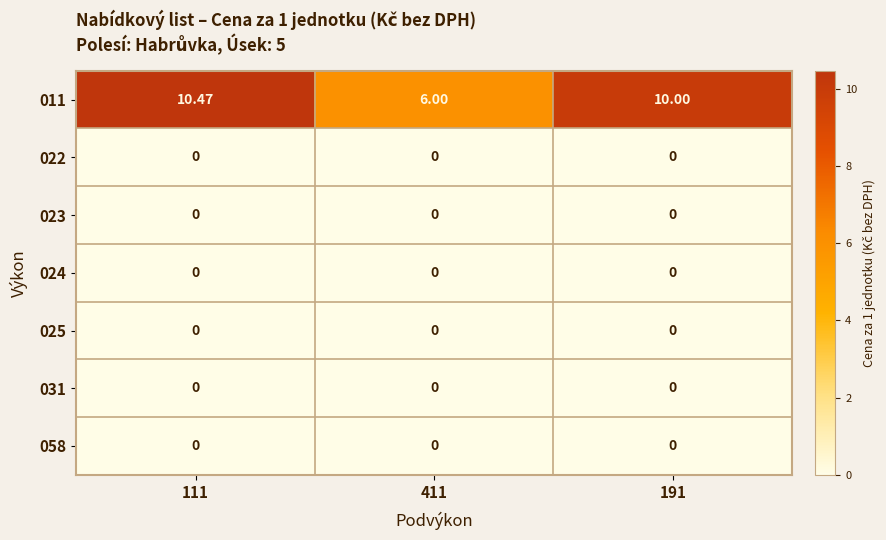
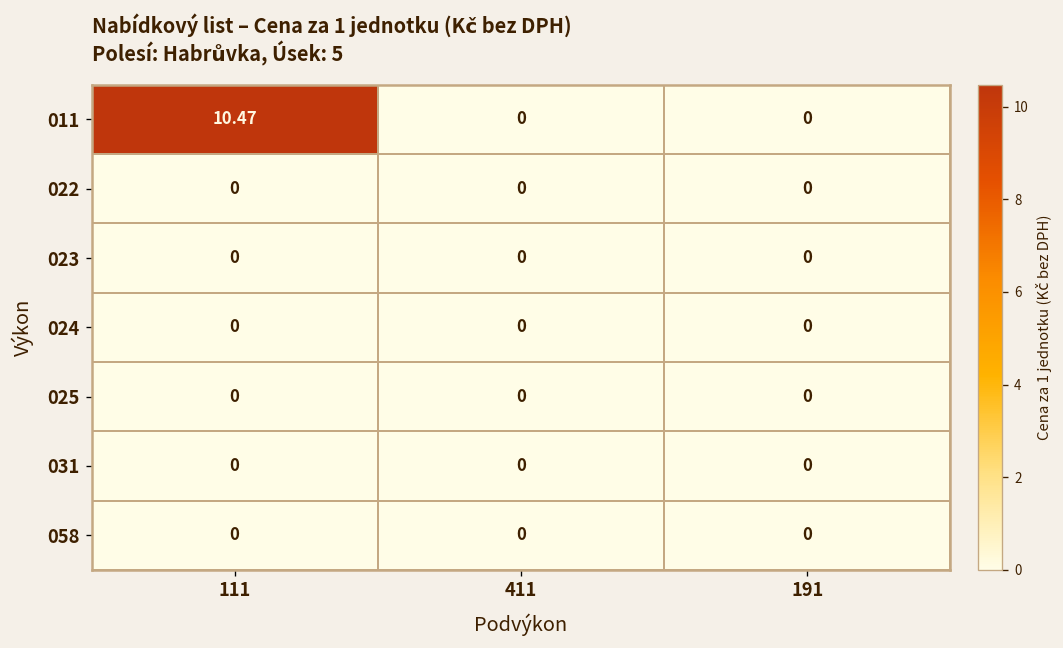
011, 411: 6.00 -> 0
011, 191: 10.00 -> 0
